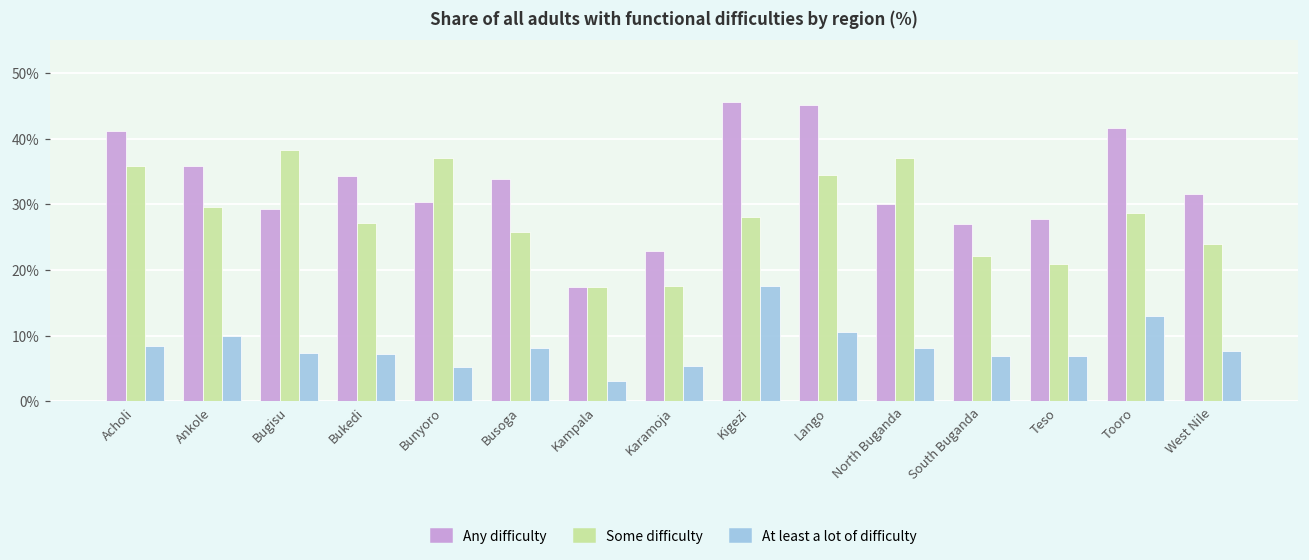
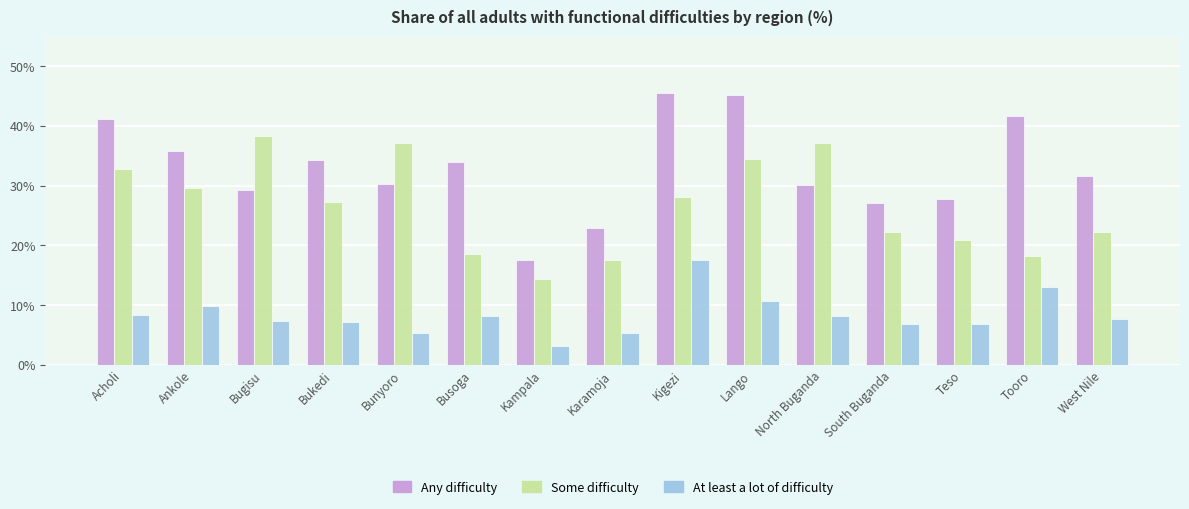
Some difficulty, Acholi: 36% -> 33%
Some difficulty, Busoga: 26% -> 19%
Some difficulty, Kampala: 17% -> 14%
Some difficulty, Tooro: 29% -> 18%
Some difficulty, West Nile: 24% -> 22%
